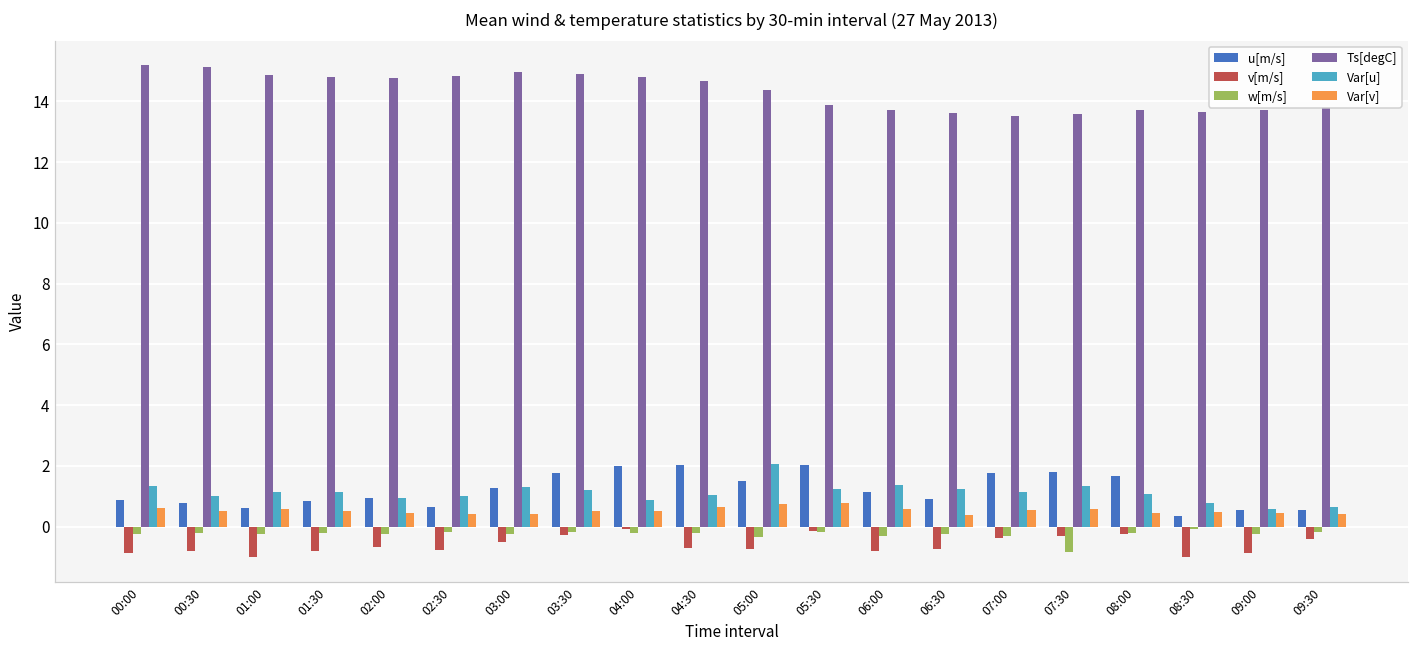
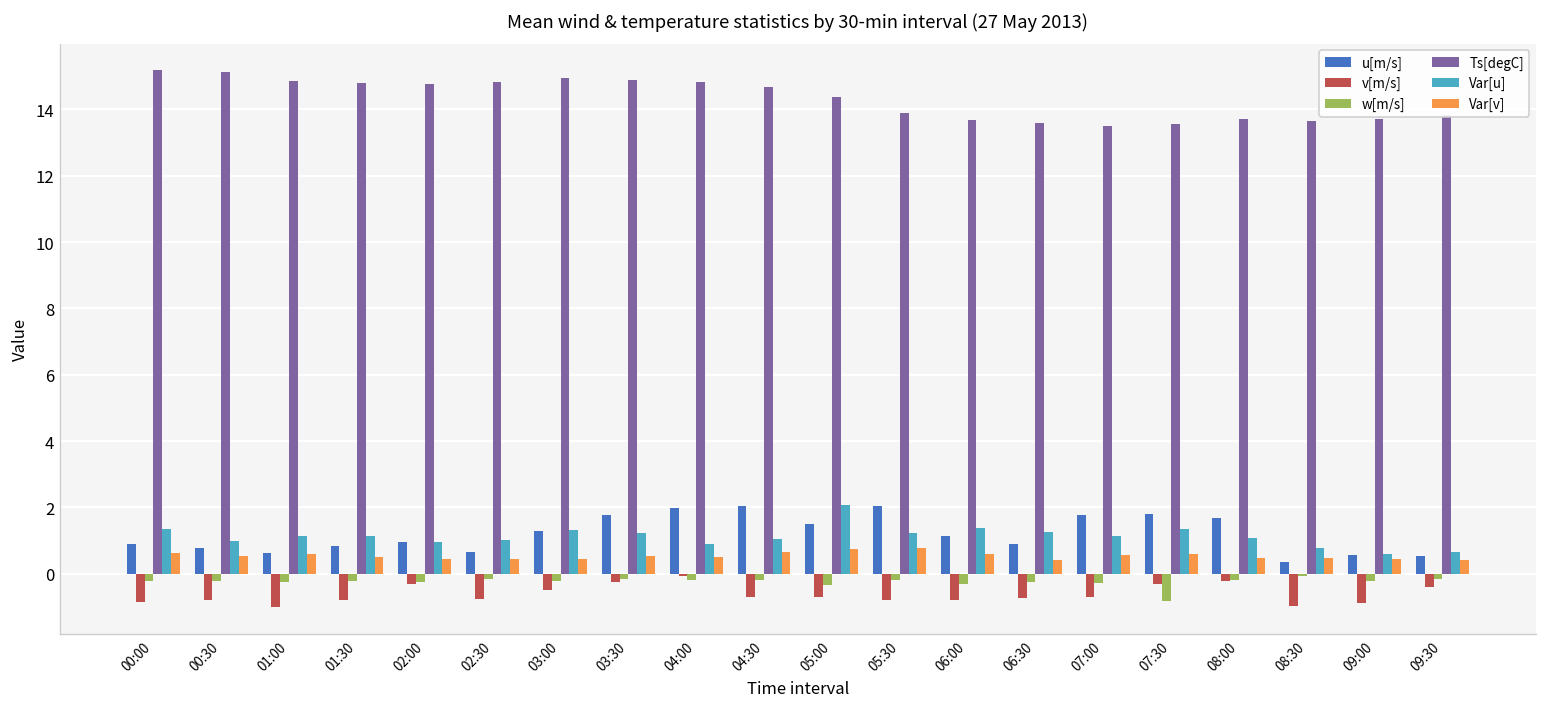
v[m/s], 02:00: -0.7 -> -0.3
v[m/s], 05:30: -0.1 -> -0.8
v[m/s], 07:00: -0.4 -> -0.7
